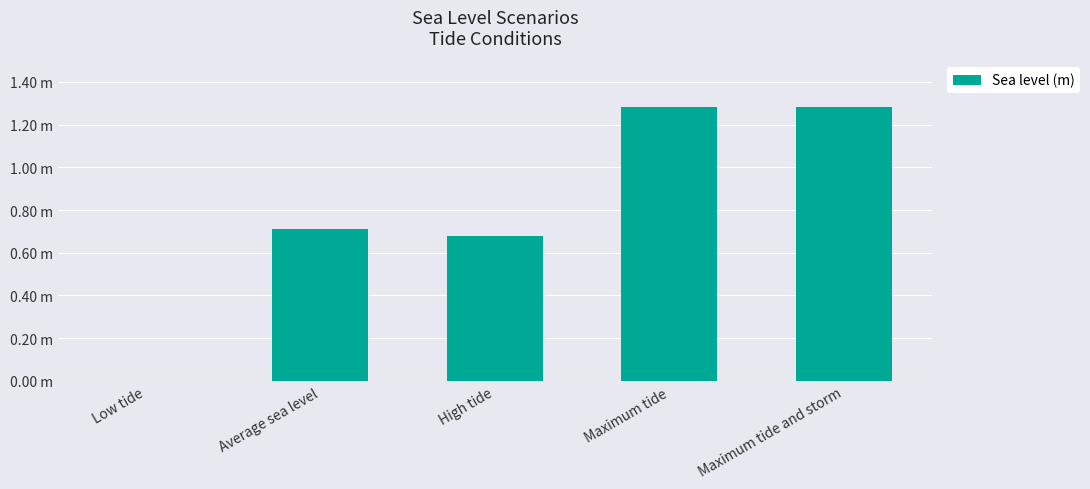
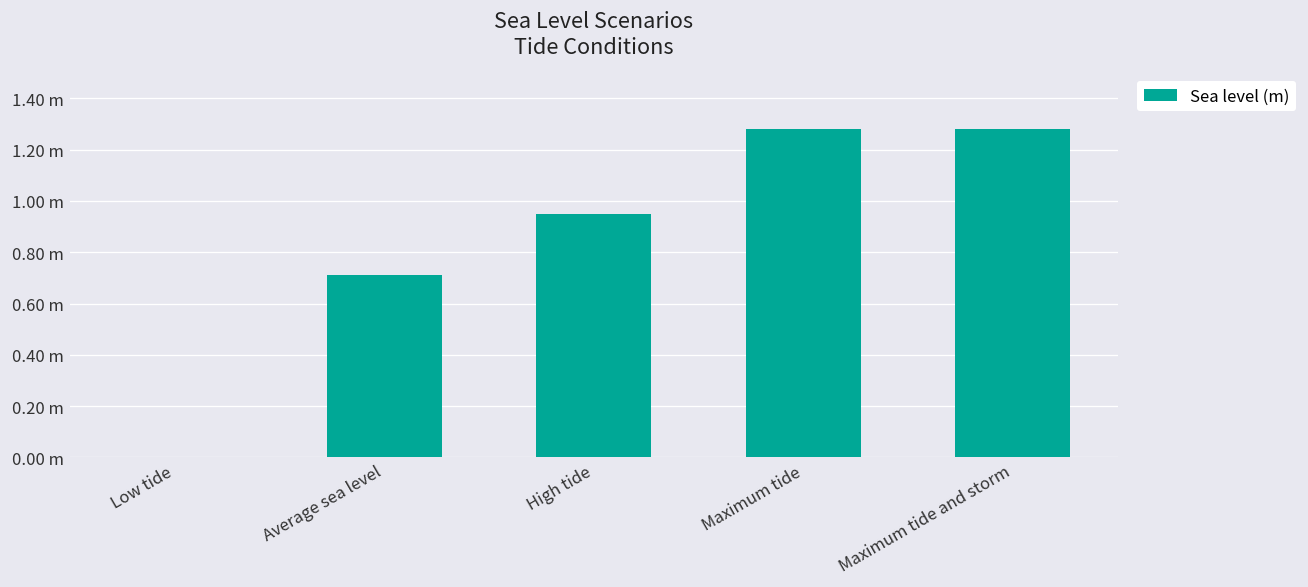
High tide: 0.68 m -> 0.95 m
